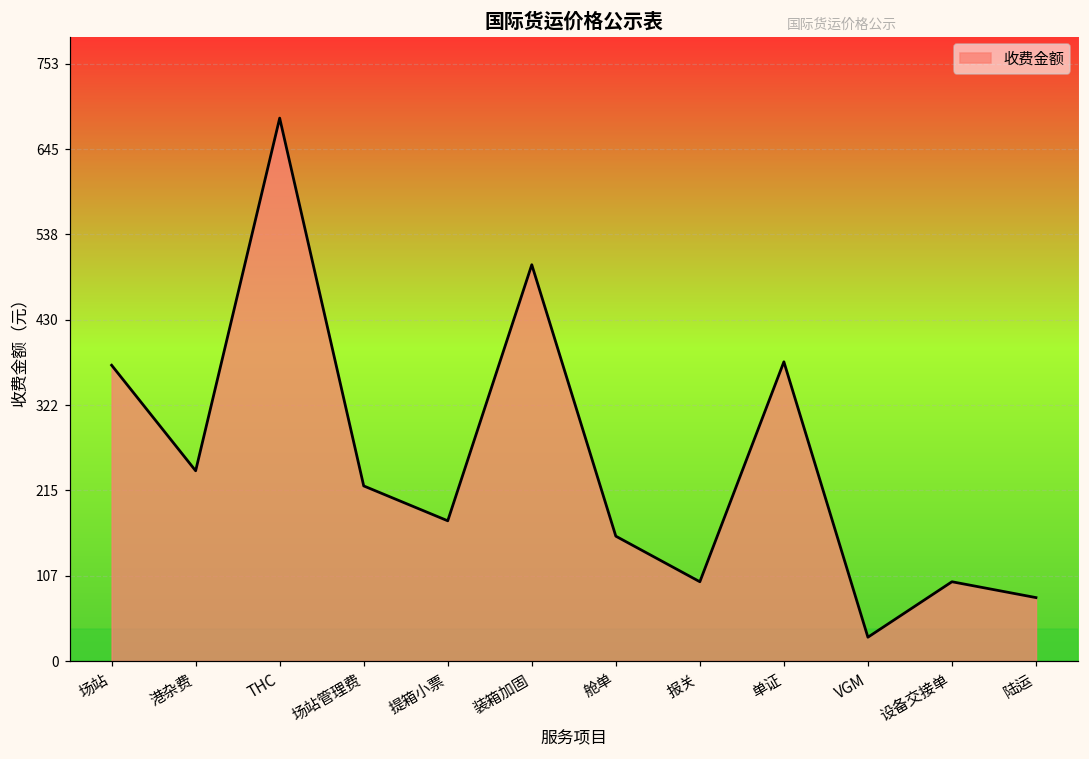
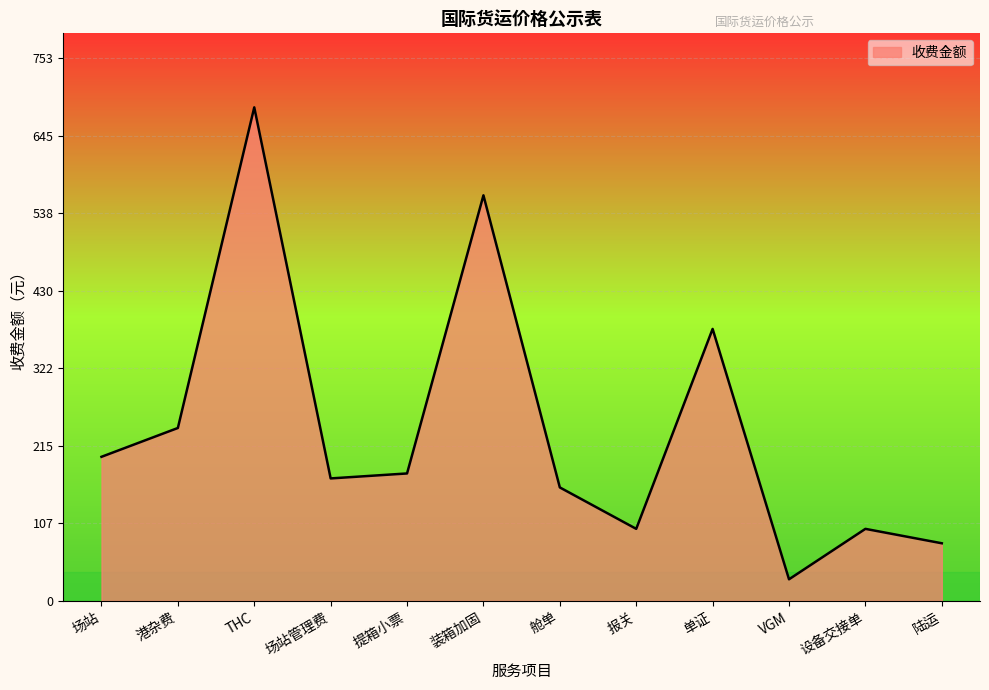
场站: 370 -> 200
场站管理费: 220 -> 170
装箱加固: 500 -> 560
